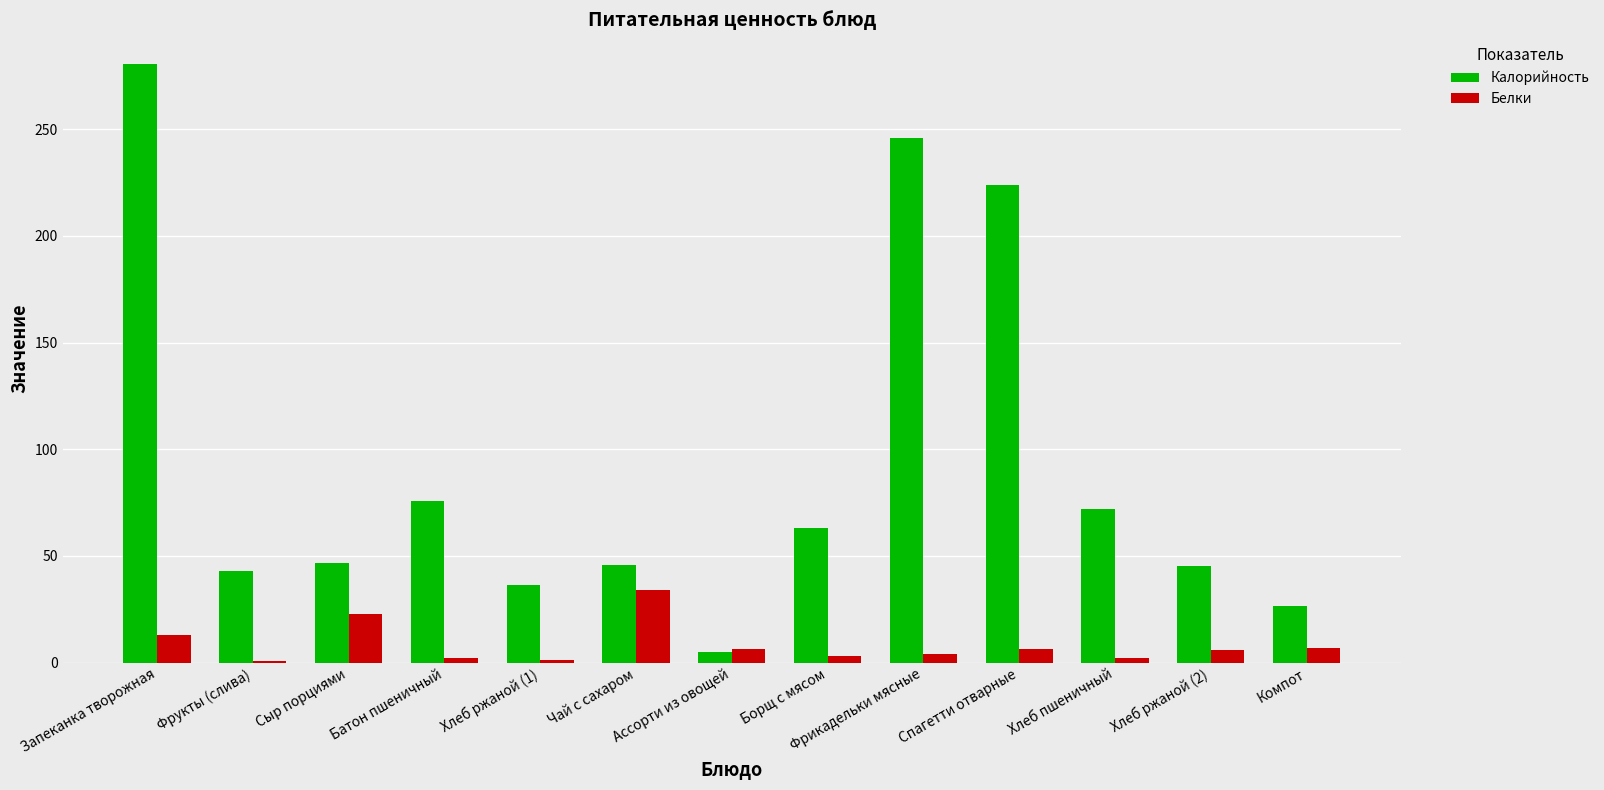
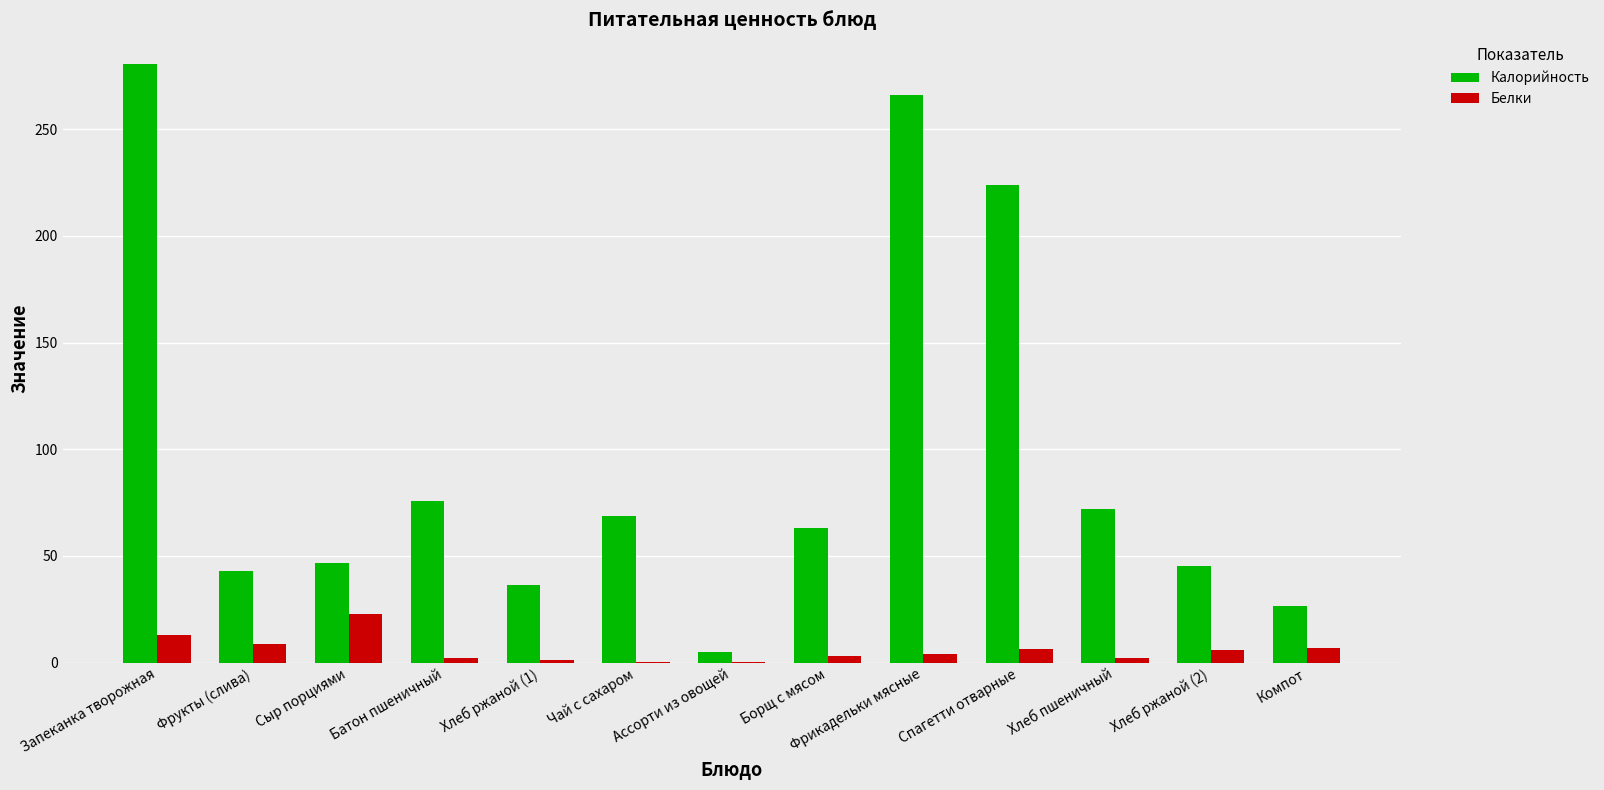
Белки, Фрукты (слива): 1 -> 9
Калорийность, Чай с сахаром: 46 -> 69
Белки, Чай с сахаром: 34 -> 0
Белки, Ассорти из овощей: 6 -> 0
Калорийность, Фрикадельки мясные: 246 -> 266
